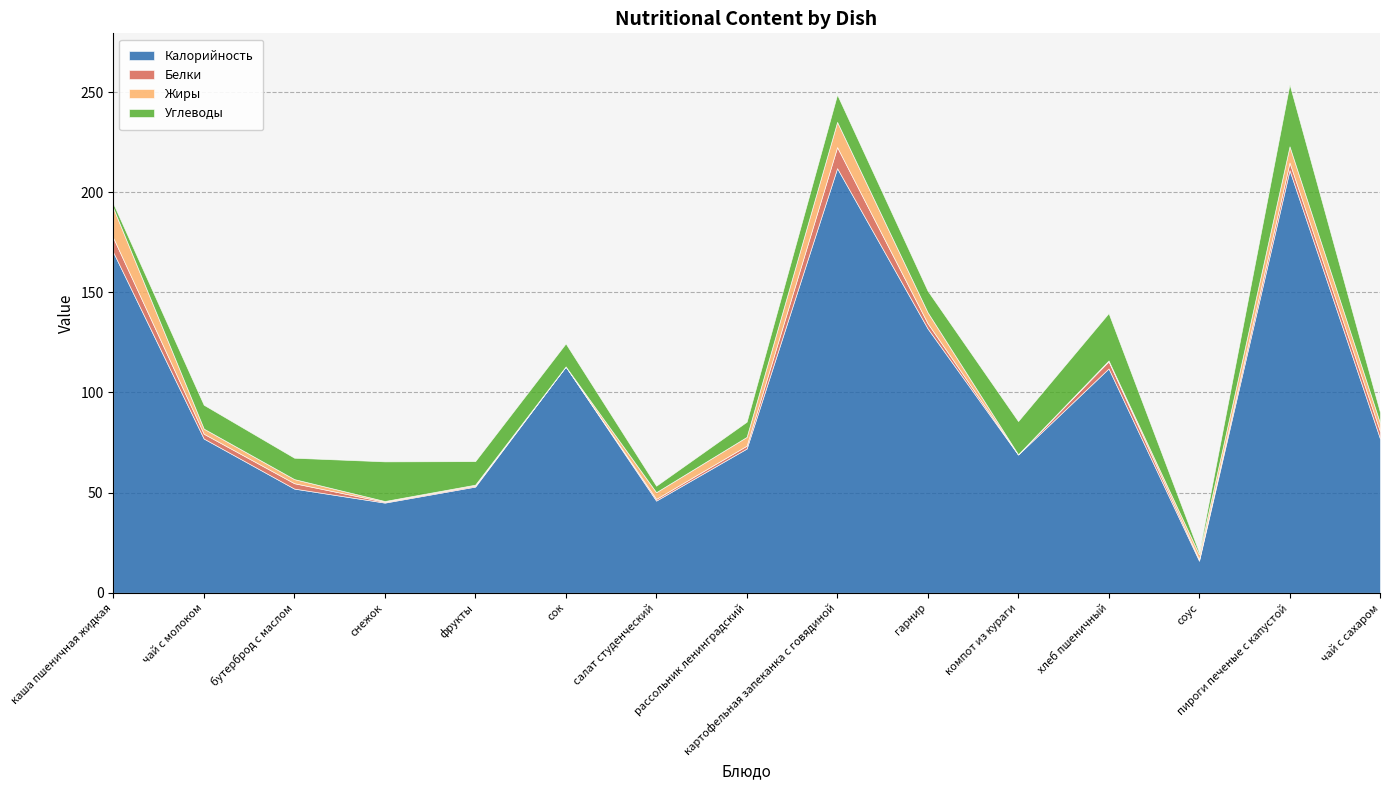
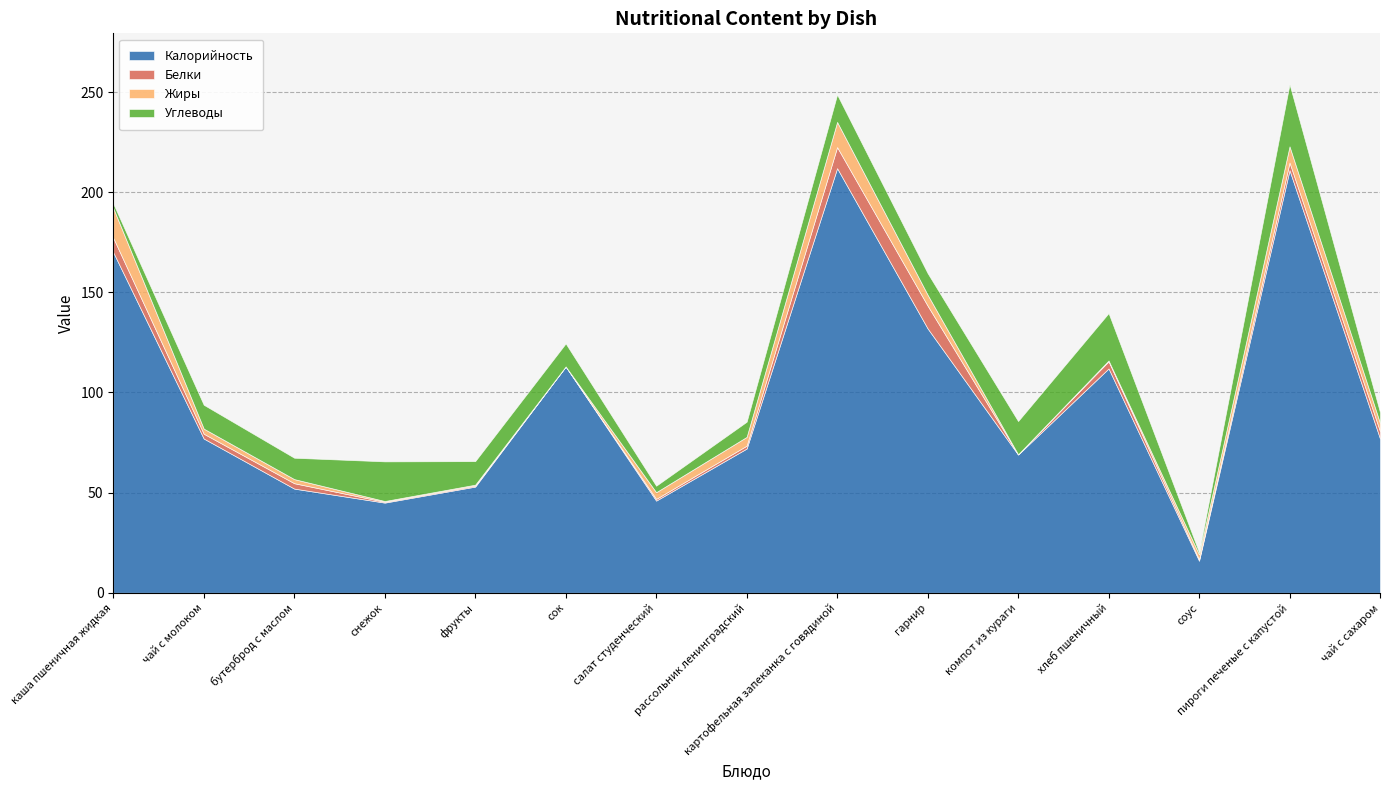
Белки, гарнир: 3 -> 11
